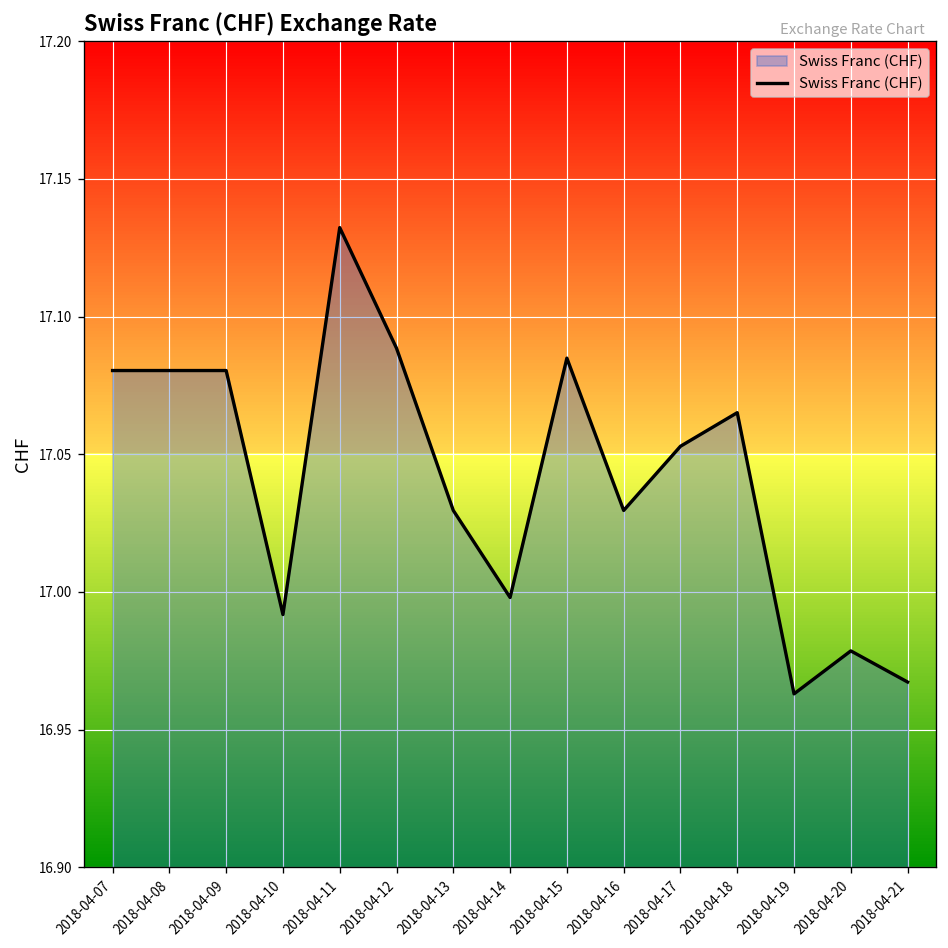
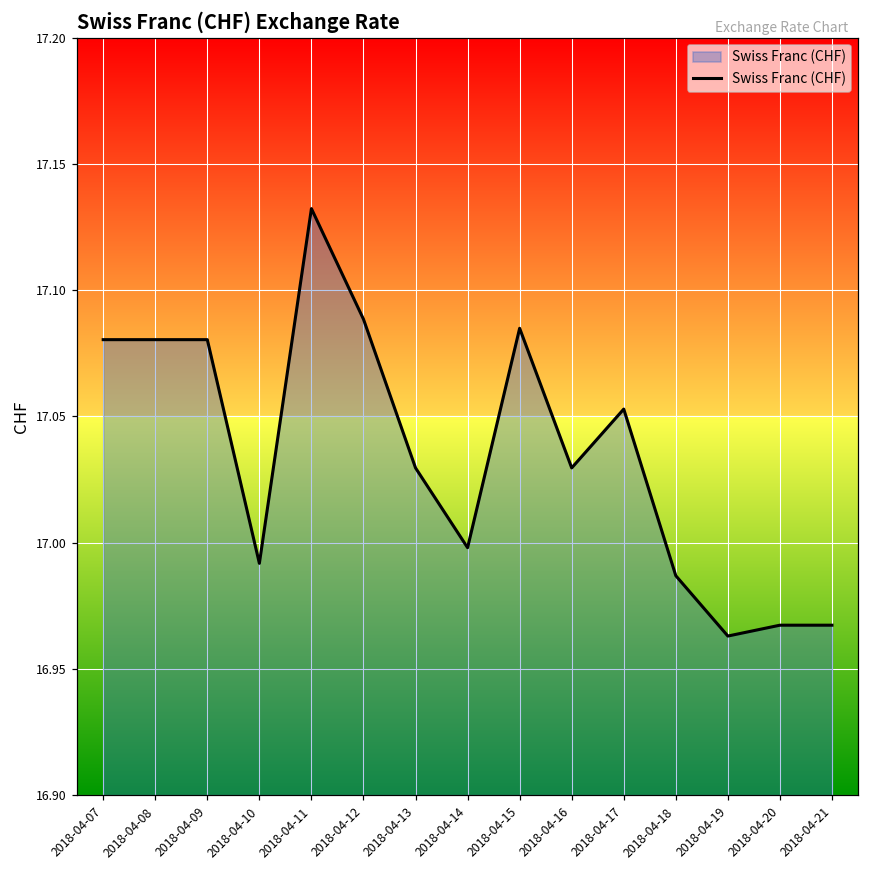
2018-04-18: 17.065 -> 16.987
2018-04-20: 16.979 -> 16.967
